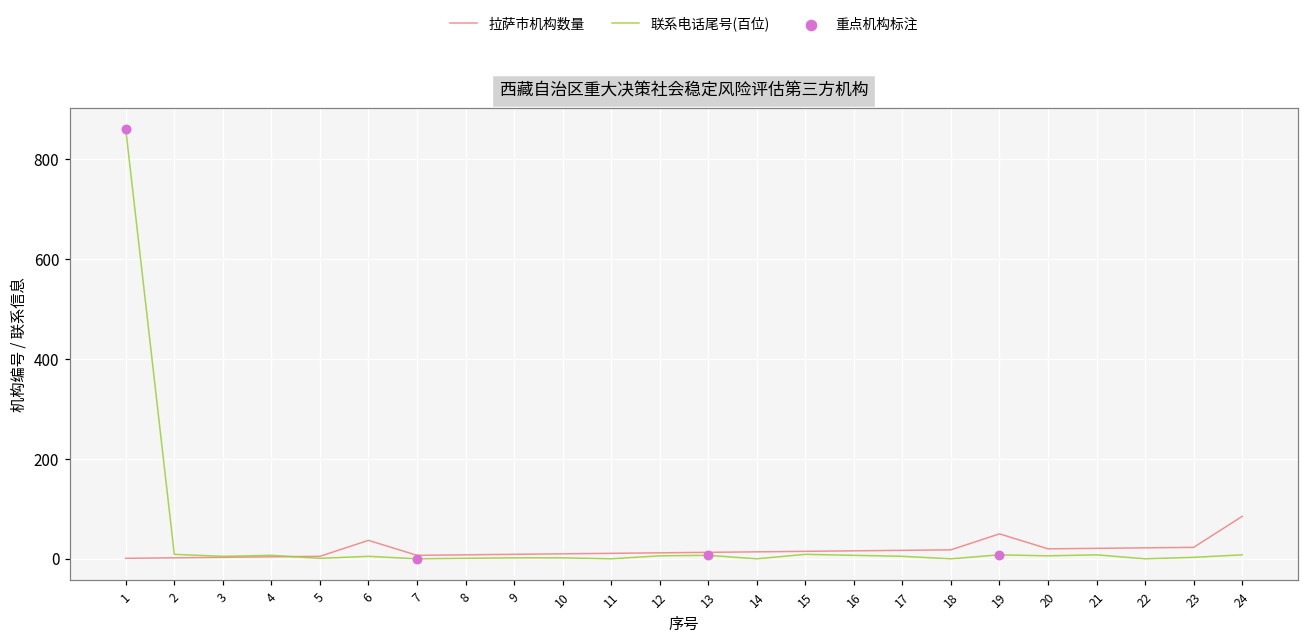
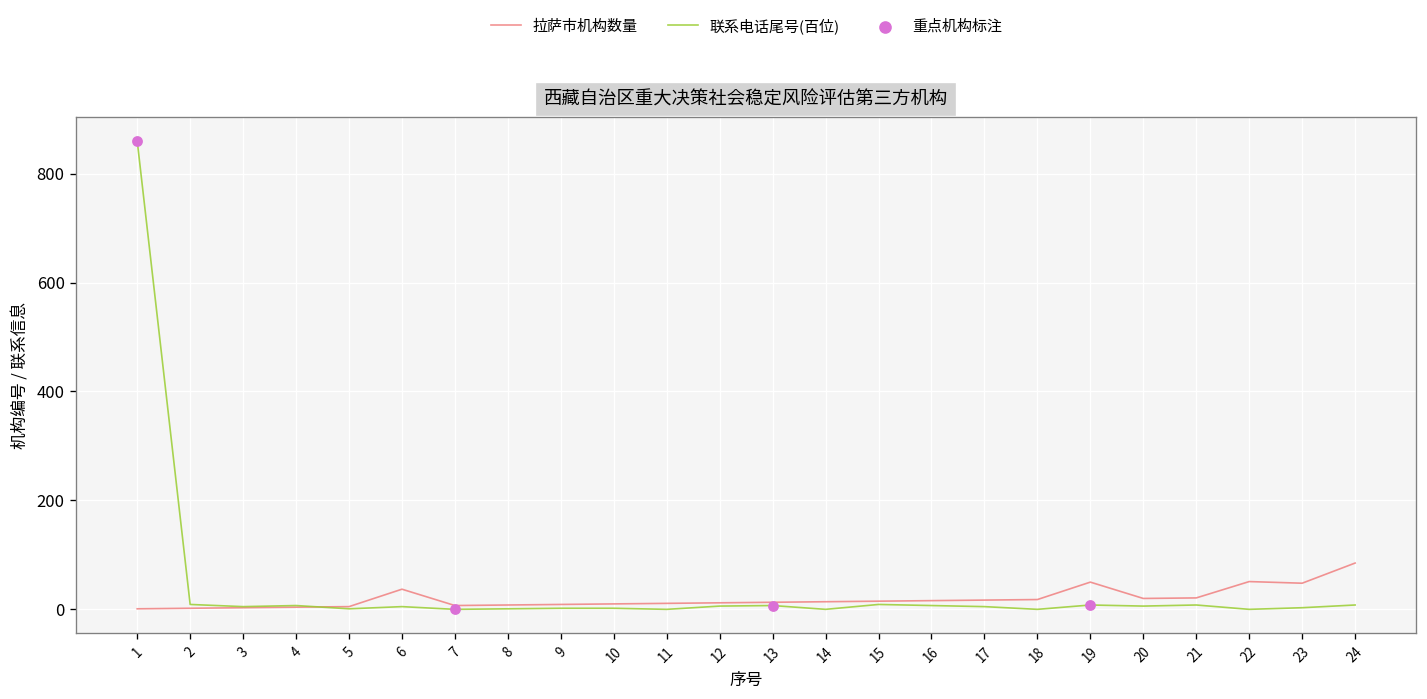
拉萨市机构数量, 22: 20 -> 50
拉萨市机构数量, 23: 20 -> 50
